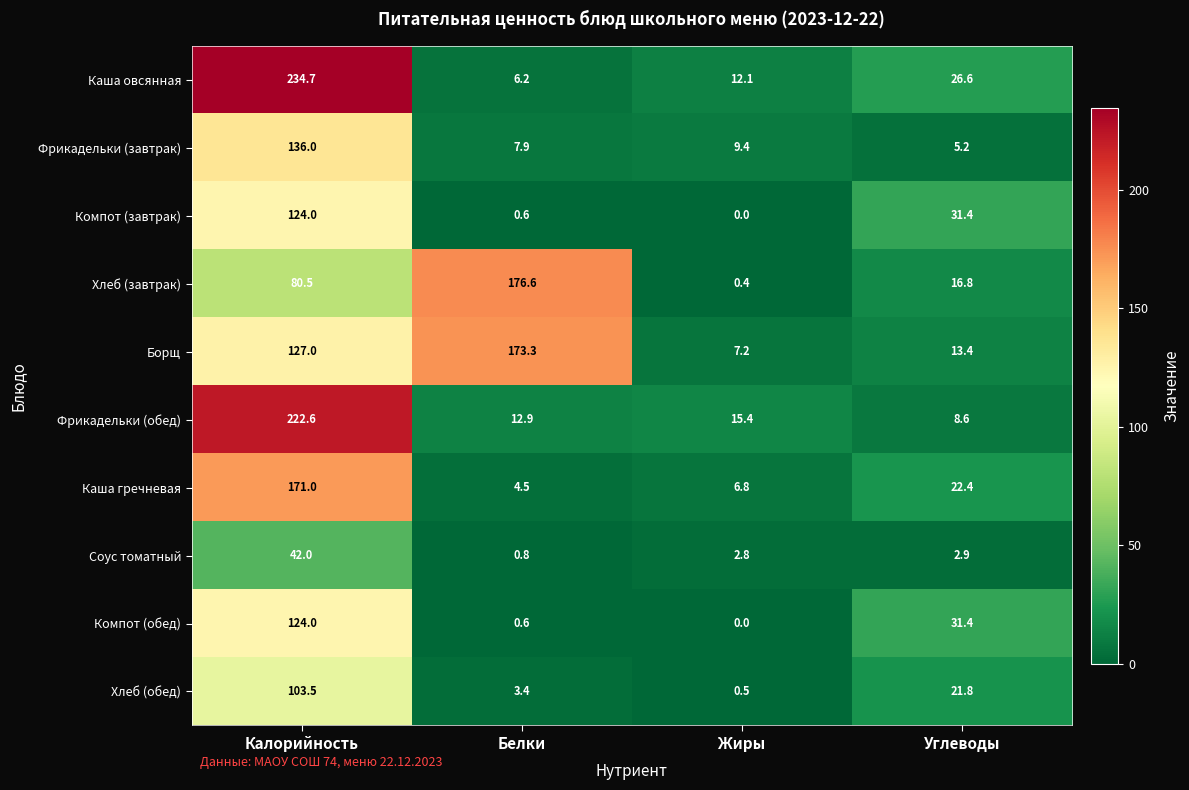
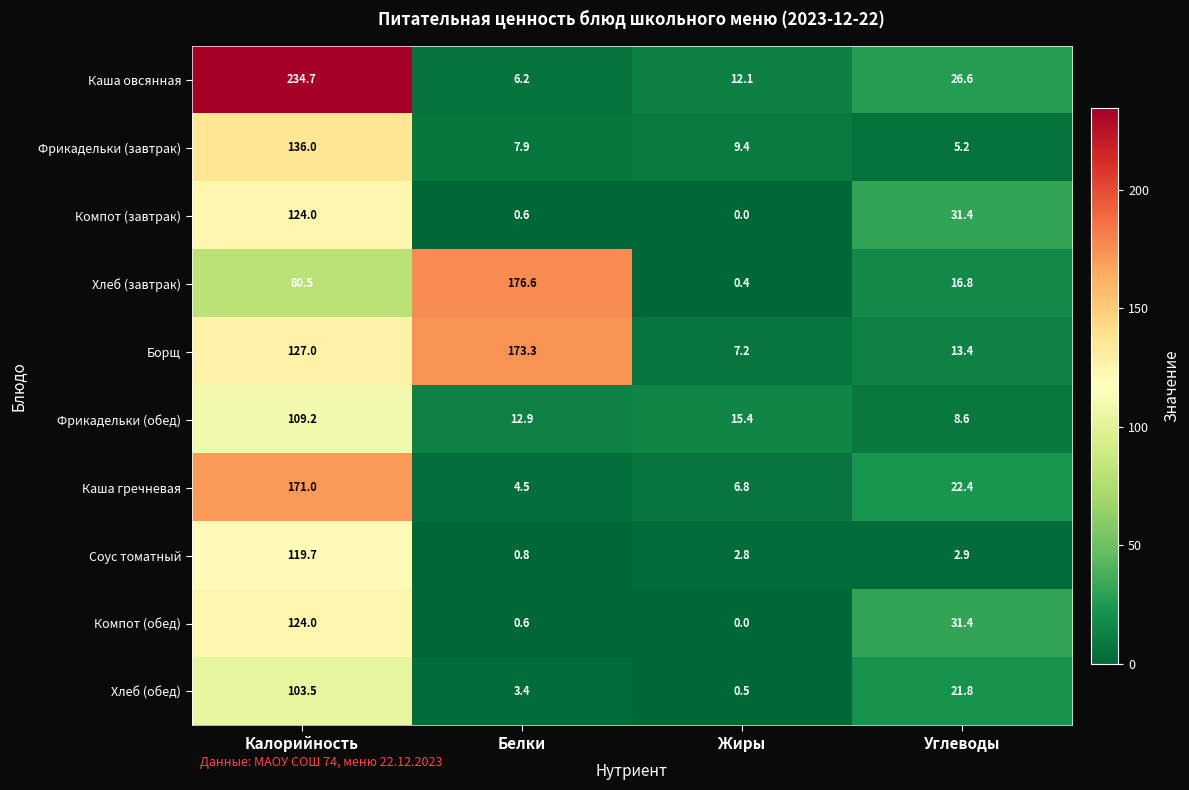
Фрикадельки (обед), Калорийность: 222.6 -> 109.2
Соус томатный, Калорийность: 42.0 -> 119.7
